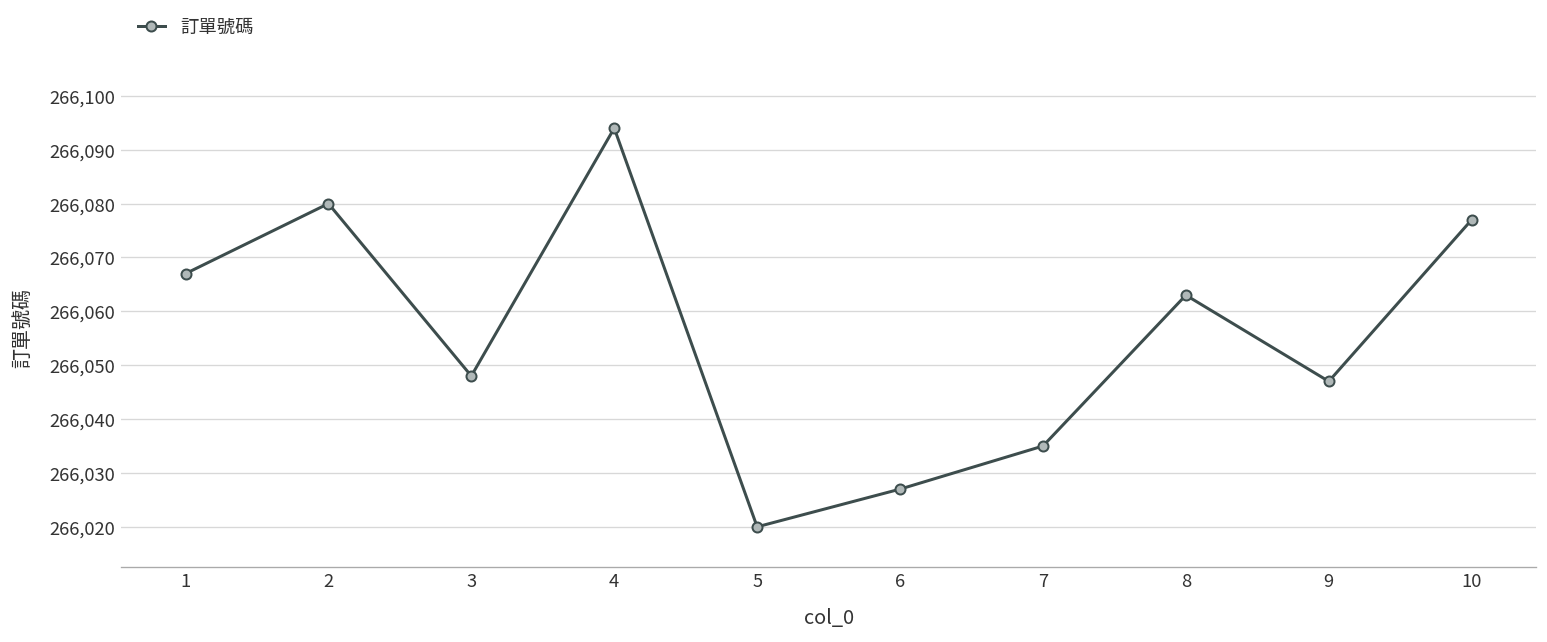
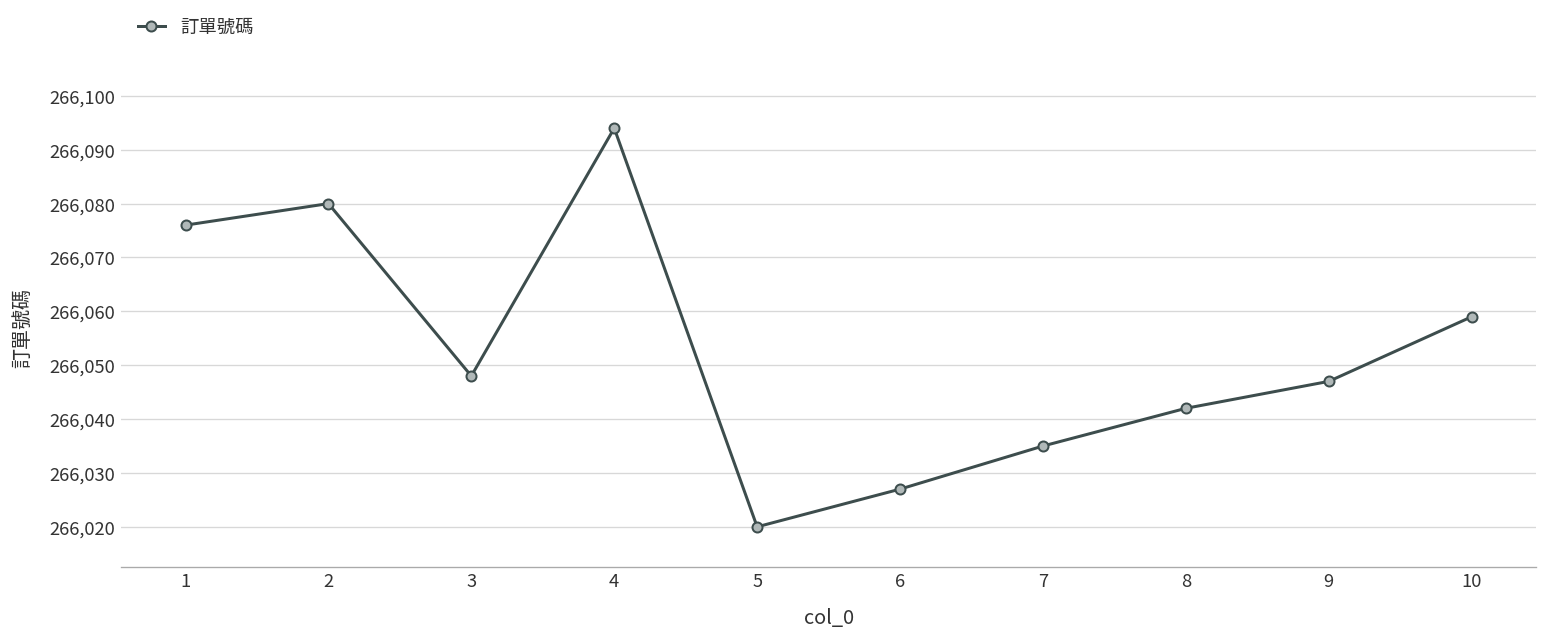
1: 266,067 -> 266,076
8: 266,063 -> 266,042
10: 266,077 -> 266,059
